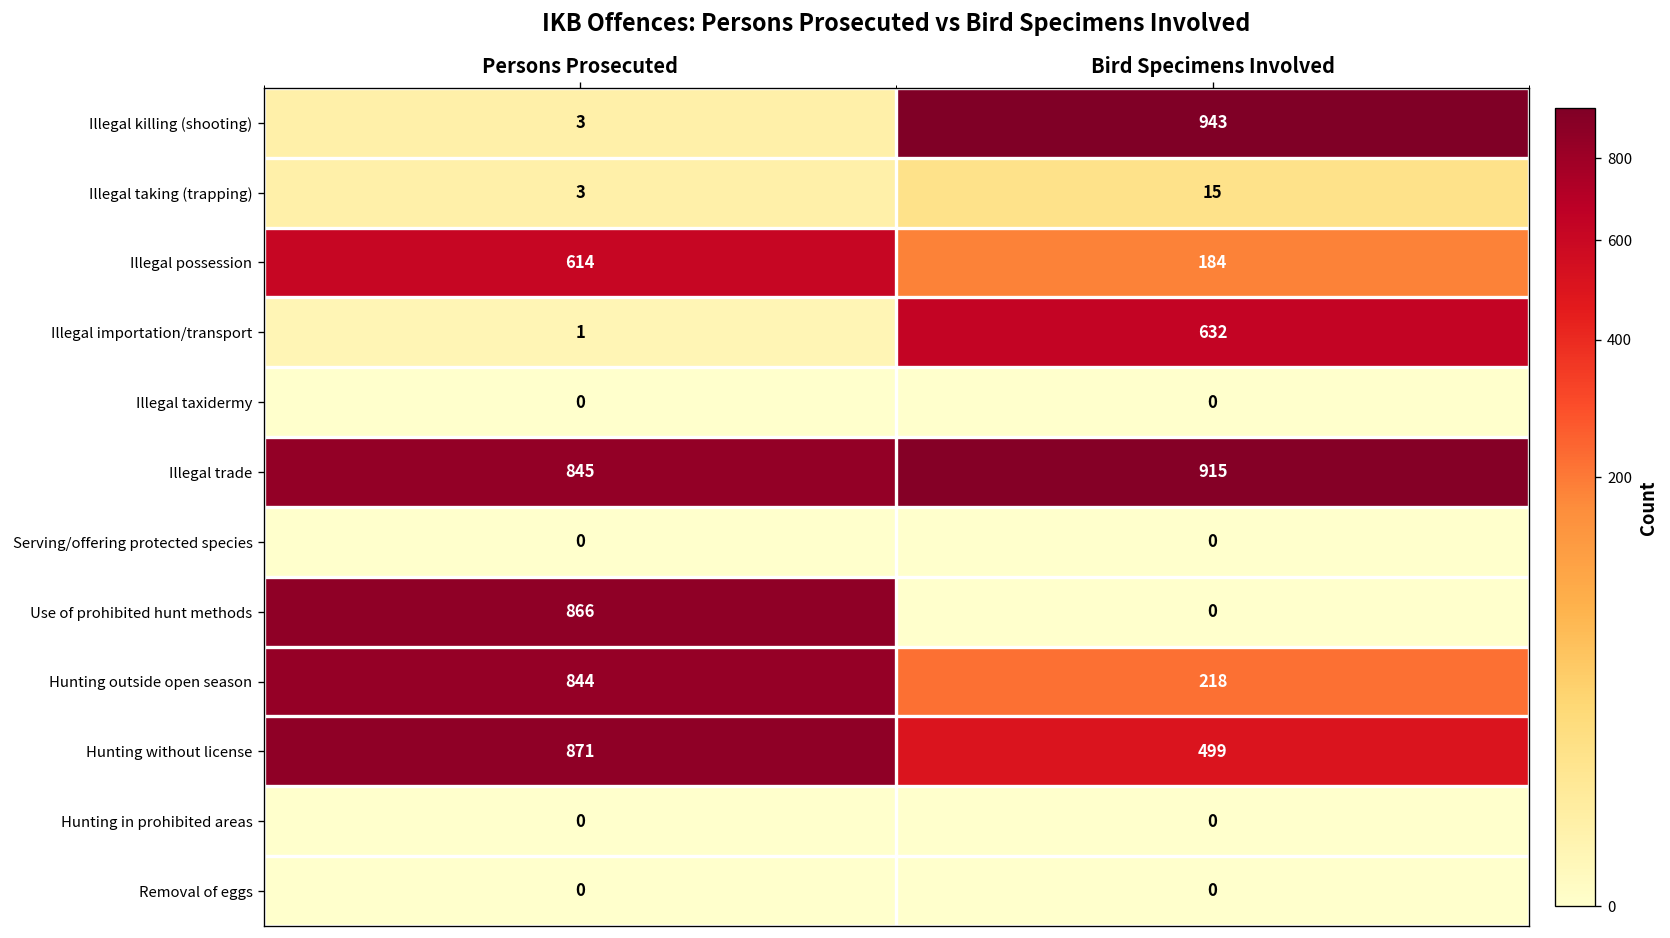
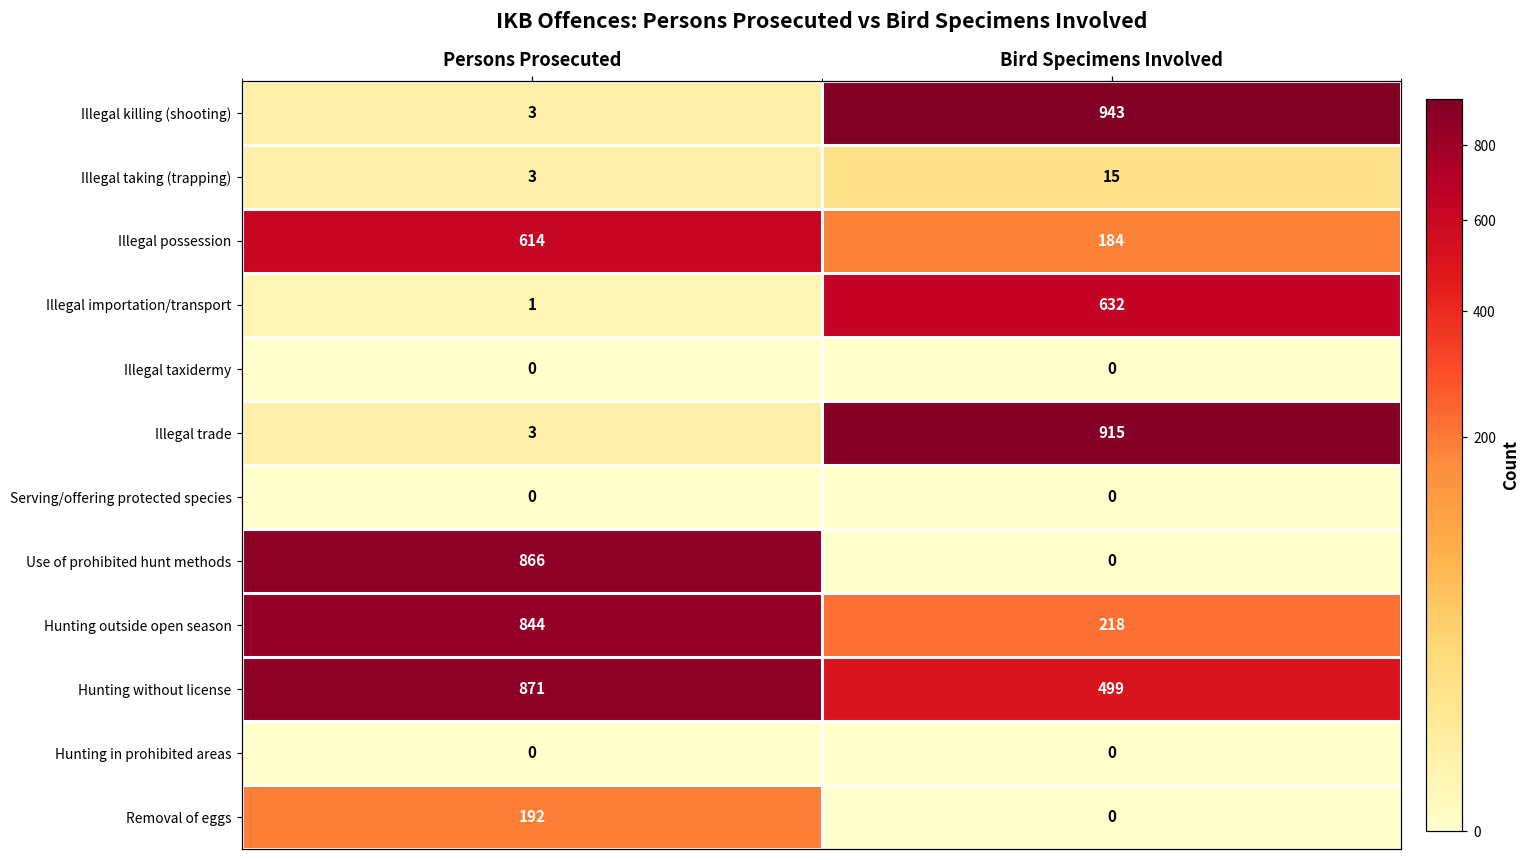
Illegal trade, Persons Prosecuted: 845 -> 3
Removal of eggs, Persons Prosecuted: 0 -> 192
